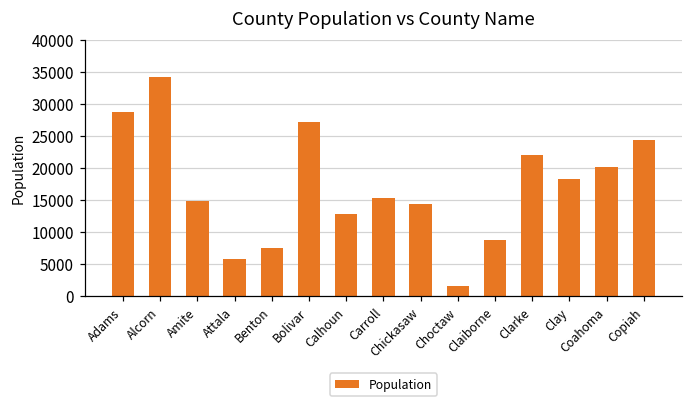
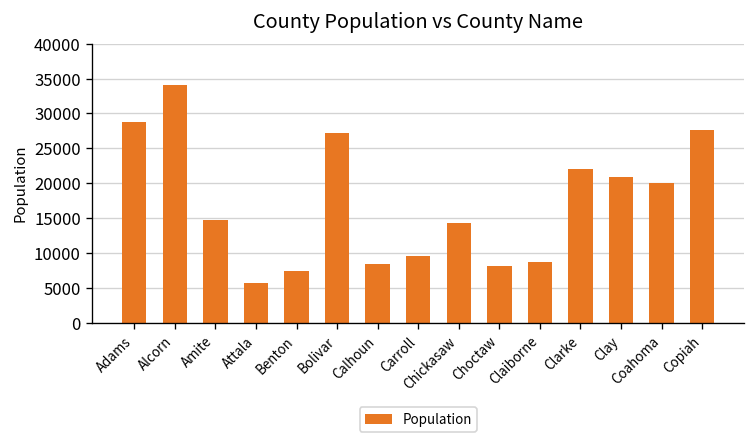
Calhoun: 13000 -> 8000
Carroll: 15000 -> 10000
Choctaw: 1000 -> 8000
Clay: 18000 -> 21000
Copiah: 24000 -> 28000
